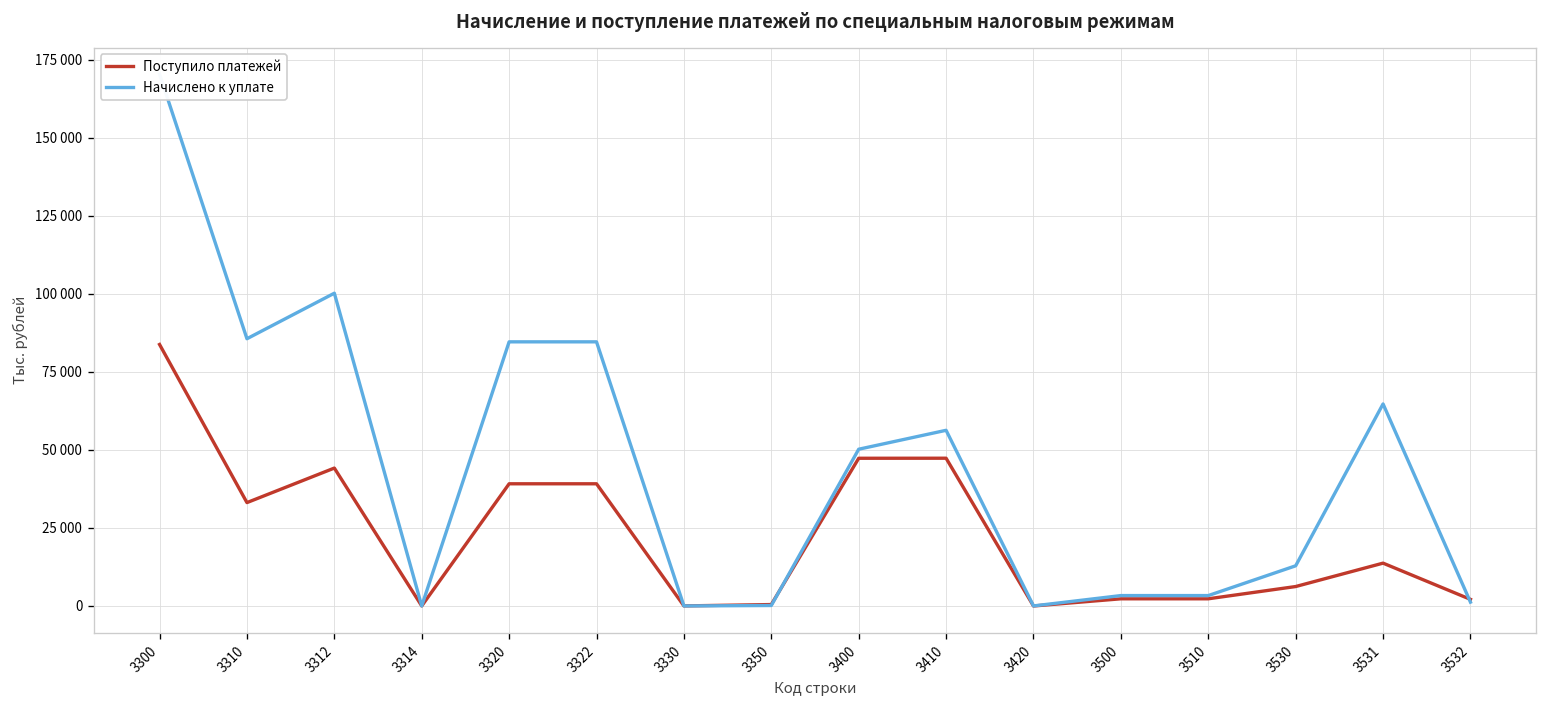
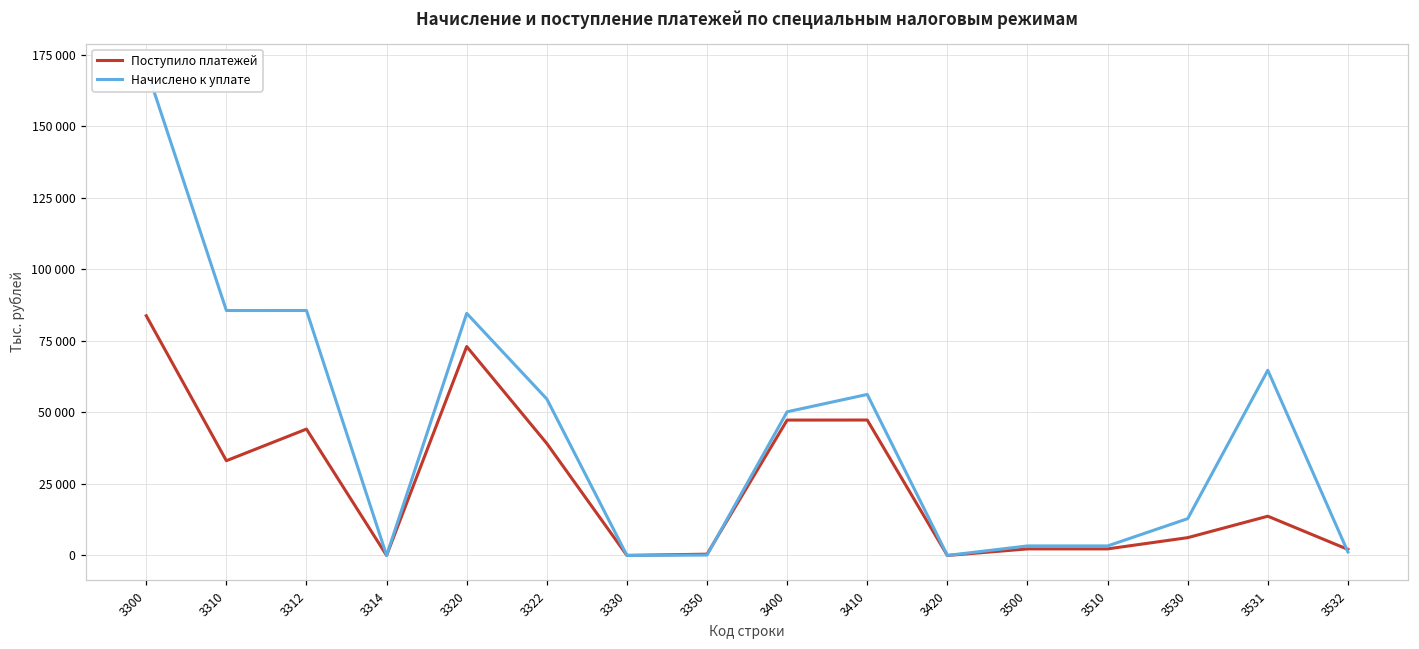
Начислено к уплате, 3312: 100000 -> 86000
Поступило платежей, 3320: 39000 -> 73000
Начислено к уплате, 3322: 85000 -> 55000
